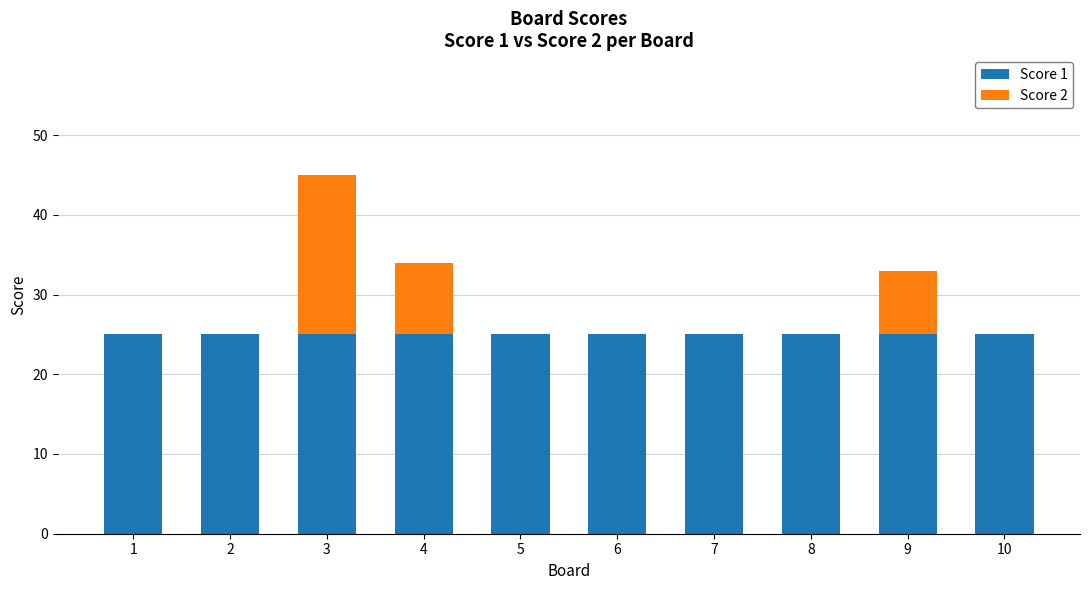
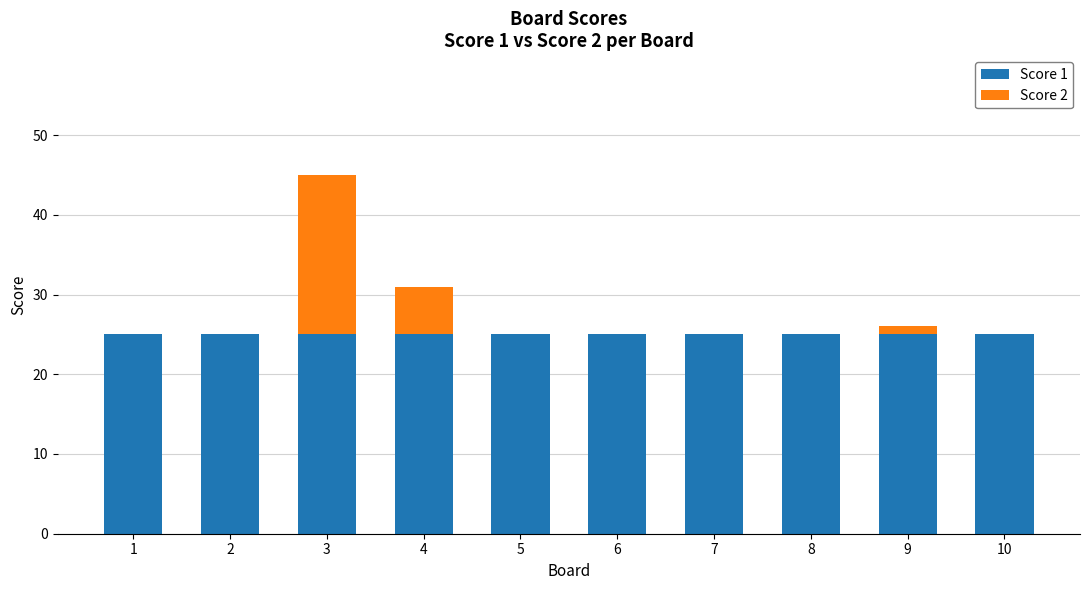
Score 2, 4: 9 -> 6
Score 2, 9: 8 -> 1
